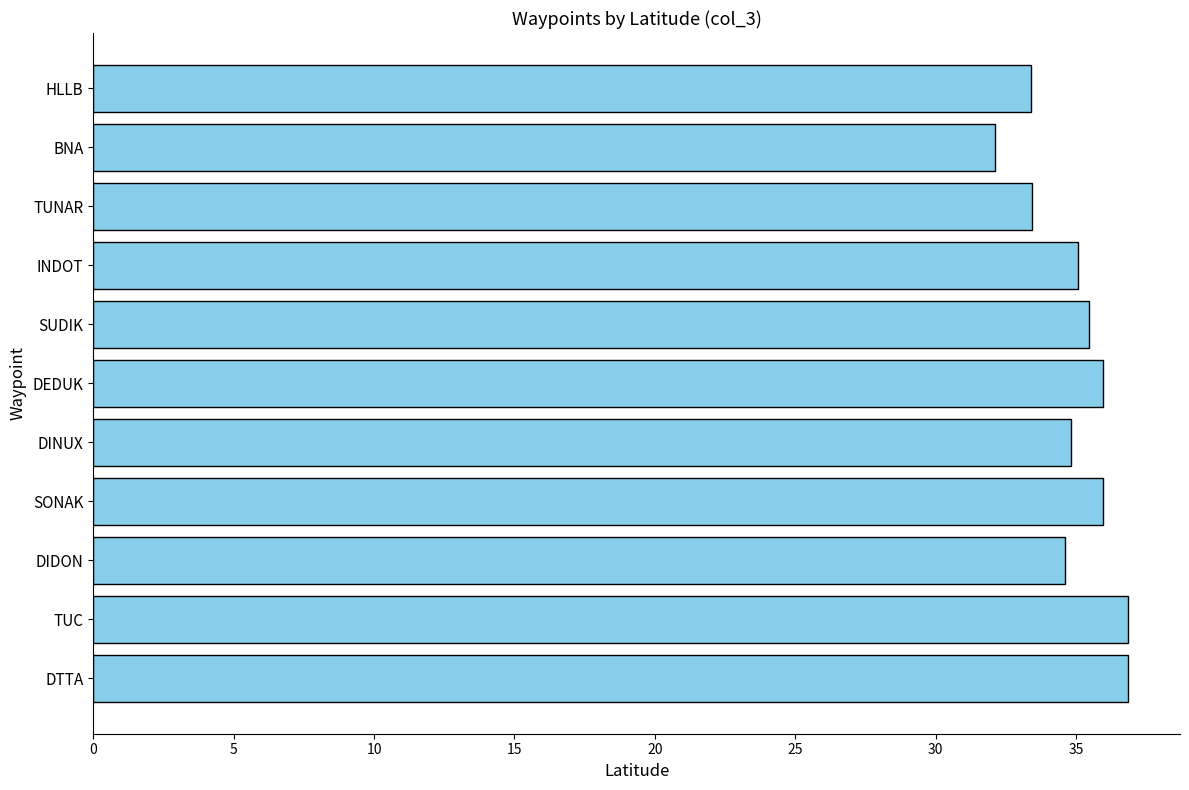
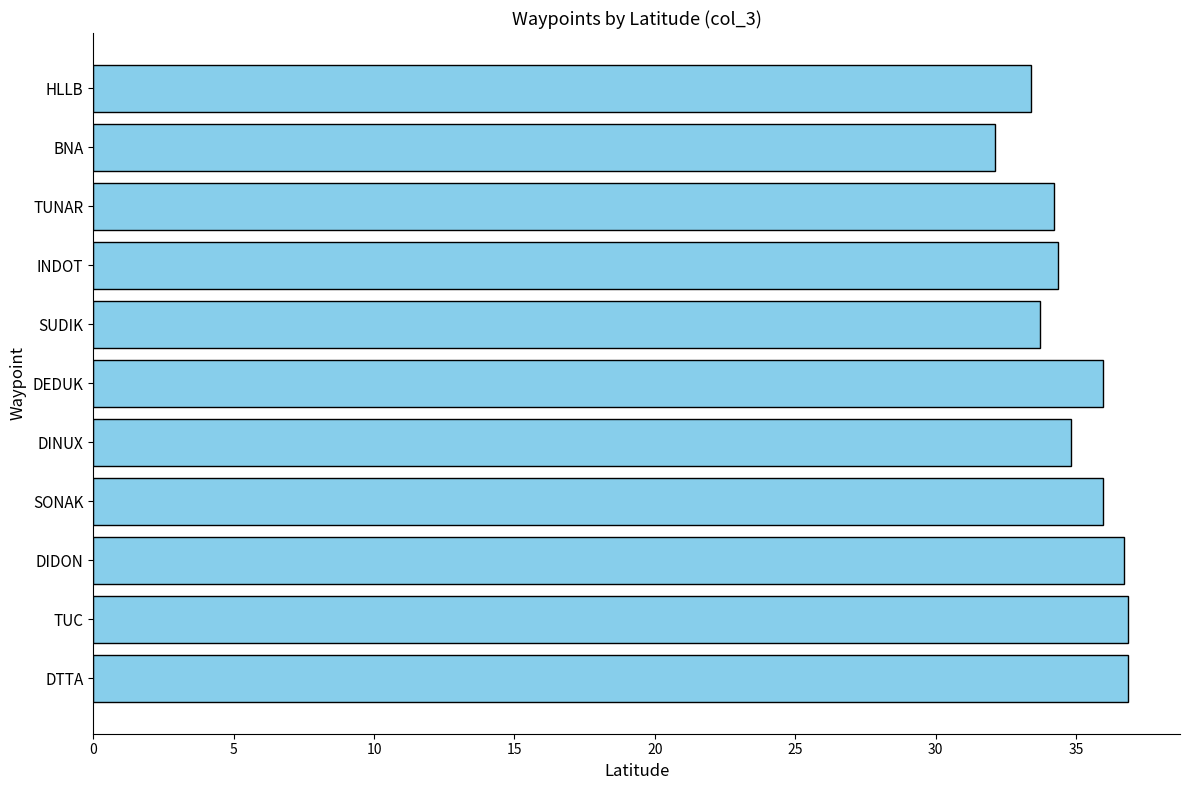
TUNAR: 33.4 -> 34.2
INDOT: 35.1 -> 34.3
SUDIK: 35.4 -> 33.7
DIDON: 34.6 -> 36.7
